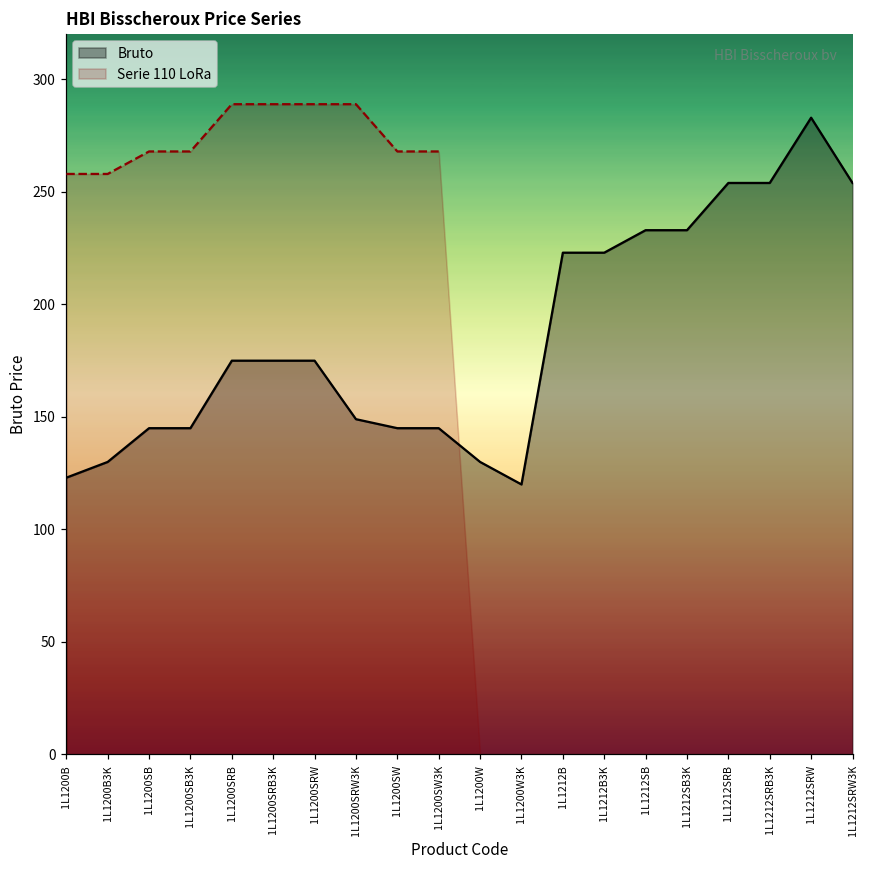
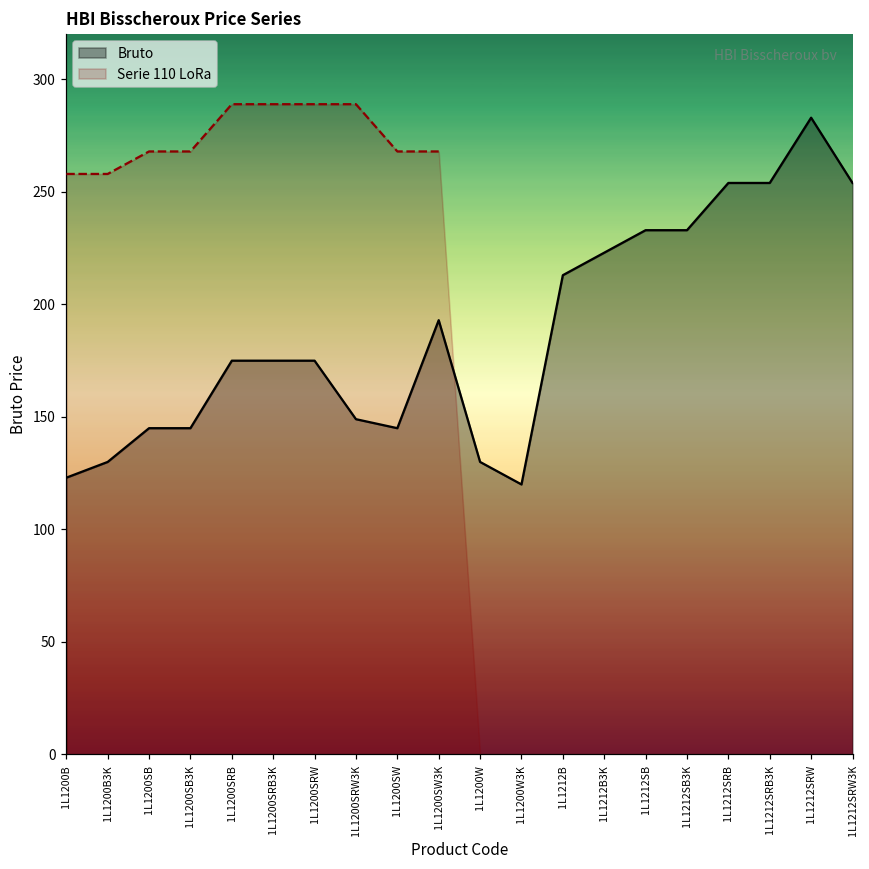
Bruto, 1L1200SW3K: 145 -> 193
Bruto, 1L1212B: 223 -> 213
